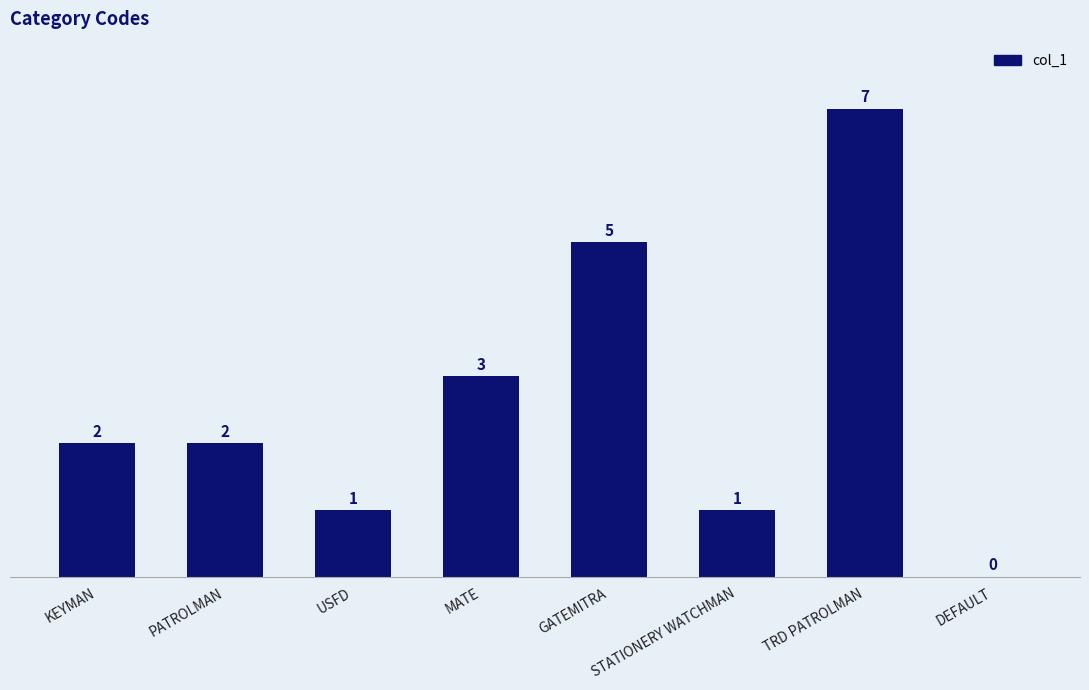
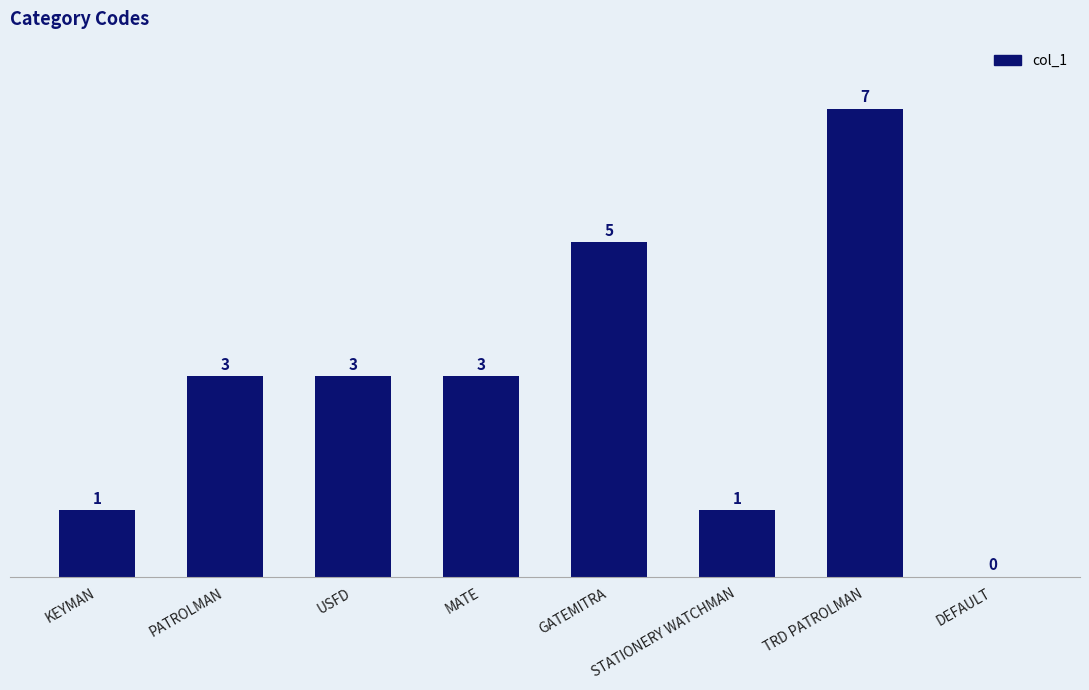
KEYMAN: 2 -> 1
PATROLMAN: 2 -> 3
USFD: 1 -> 3
